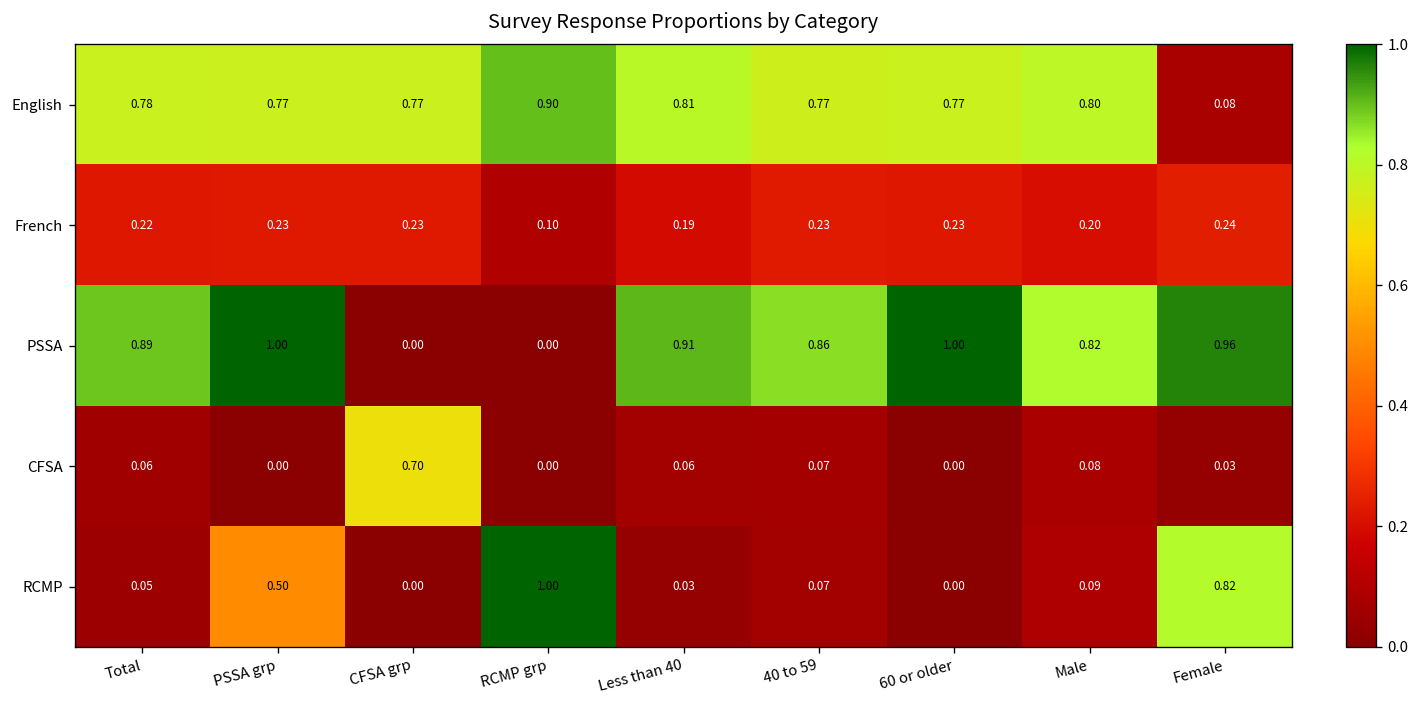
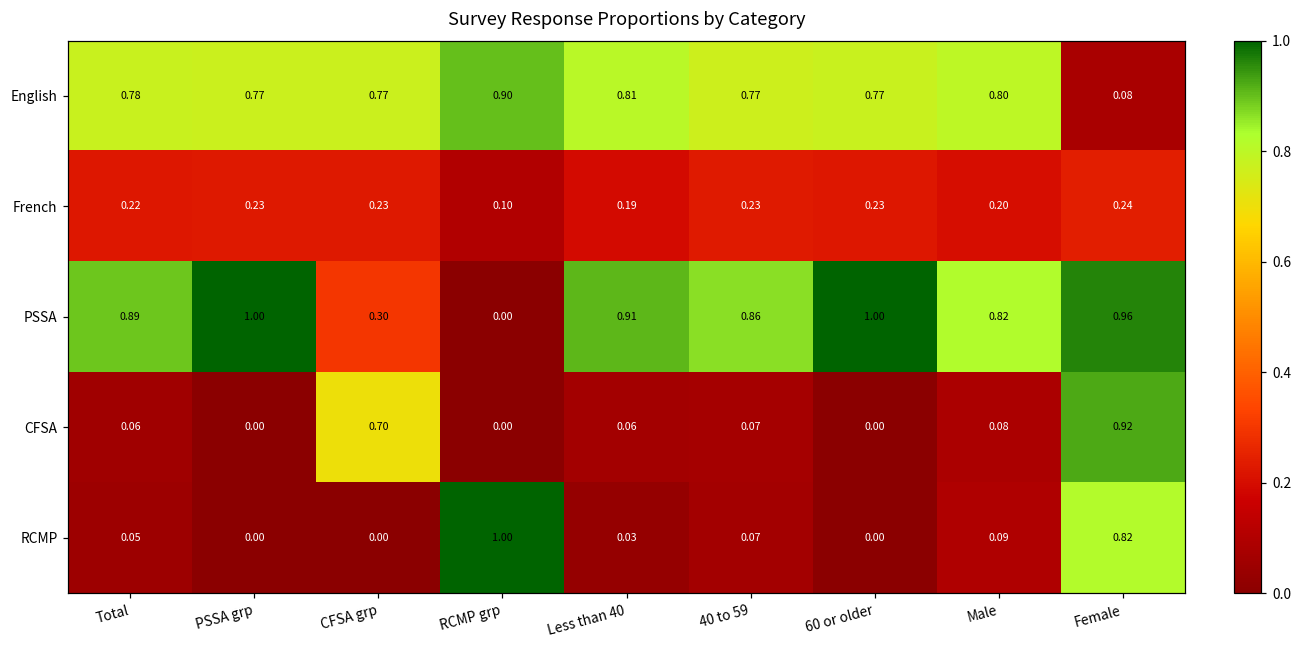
PSSA, CFSA grp: 0.00 -> 0.30
CFSA, Female: 0.03 -> 0.92
RCMP, PSSA grp: 0.50 -> 0.00
